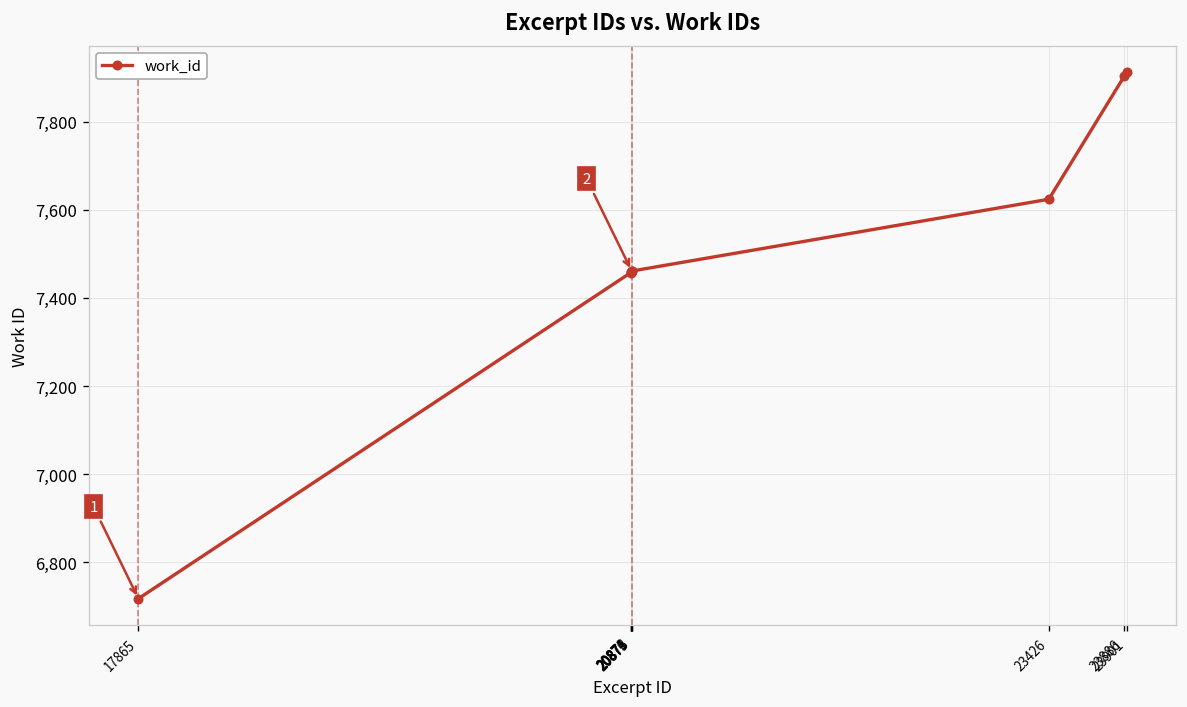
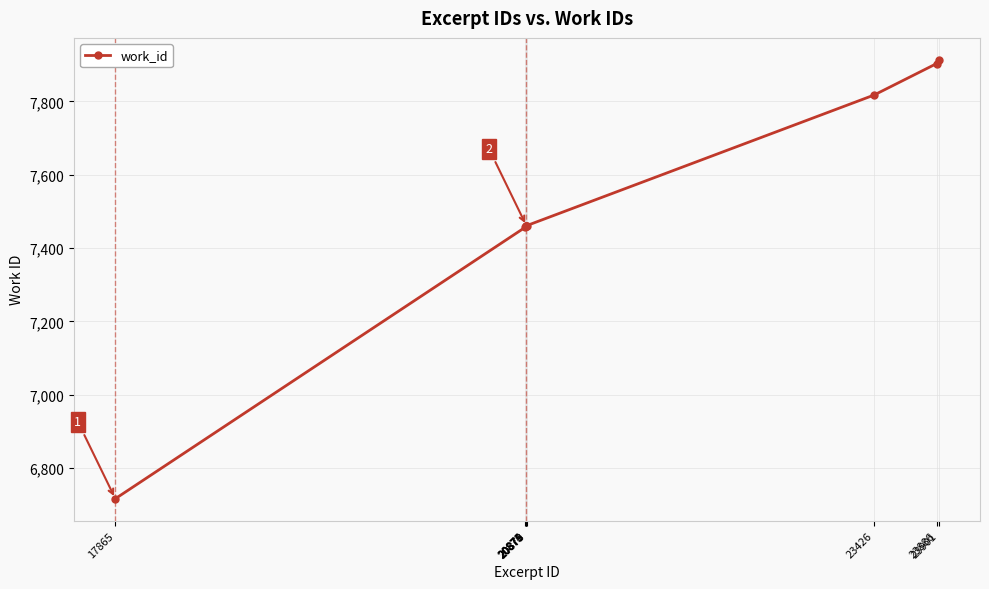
23426: 7,620 -> 7,820
